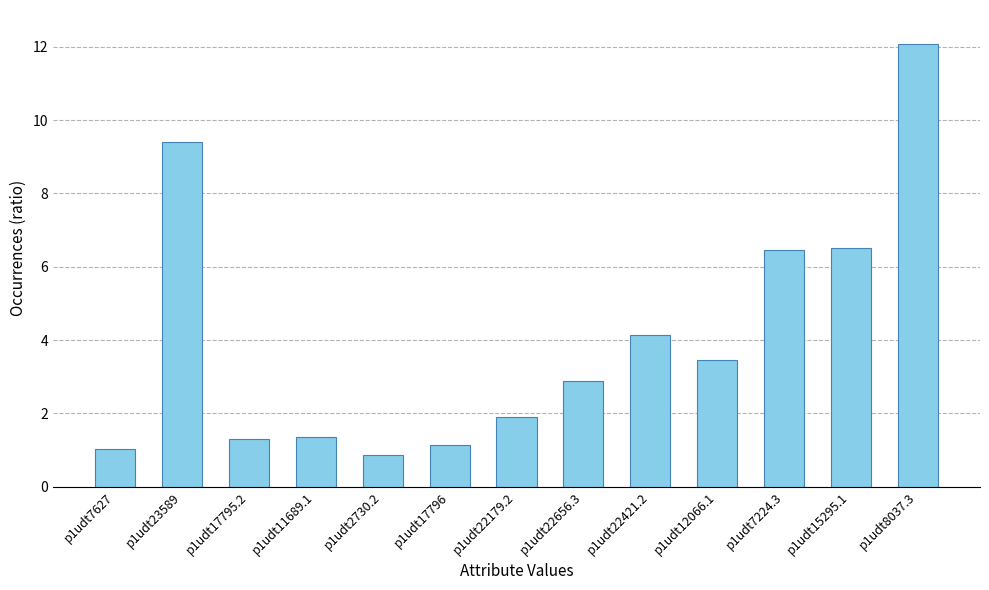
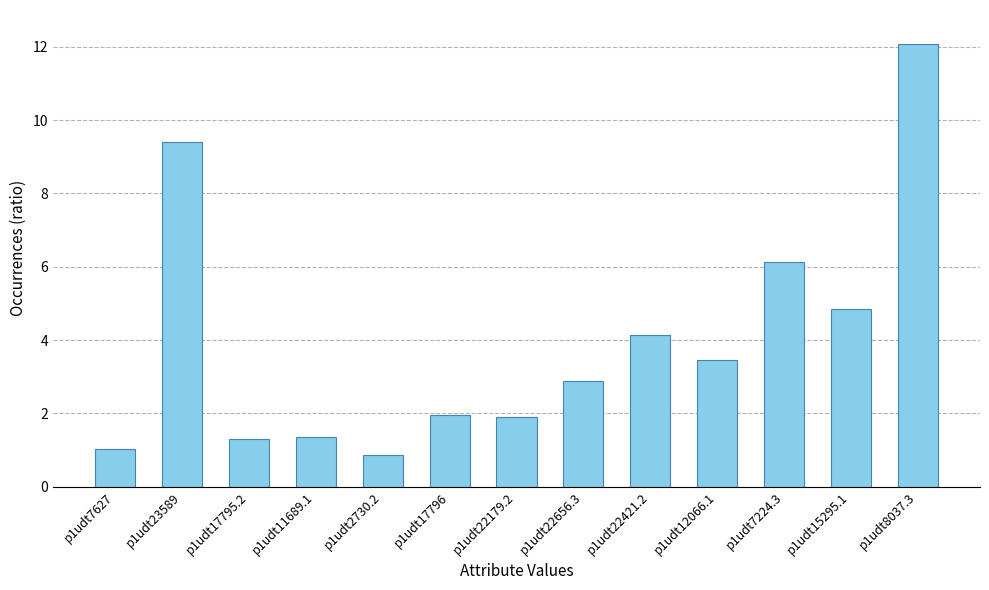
p1udt17796: 1.2 -> 2.0
p1udt7224.3: 6.5 -> 6.1
p1udt15295.1: 6.5 -> 4.8
